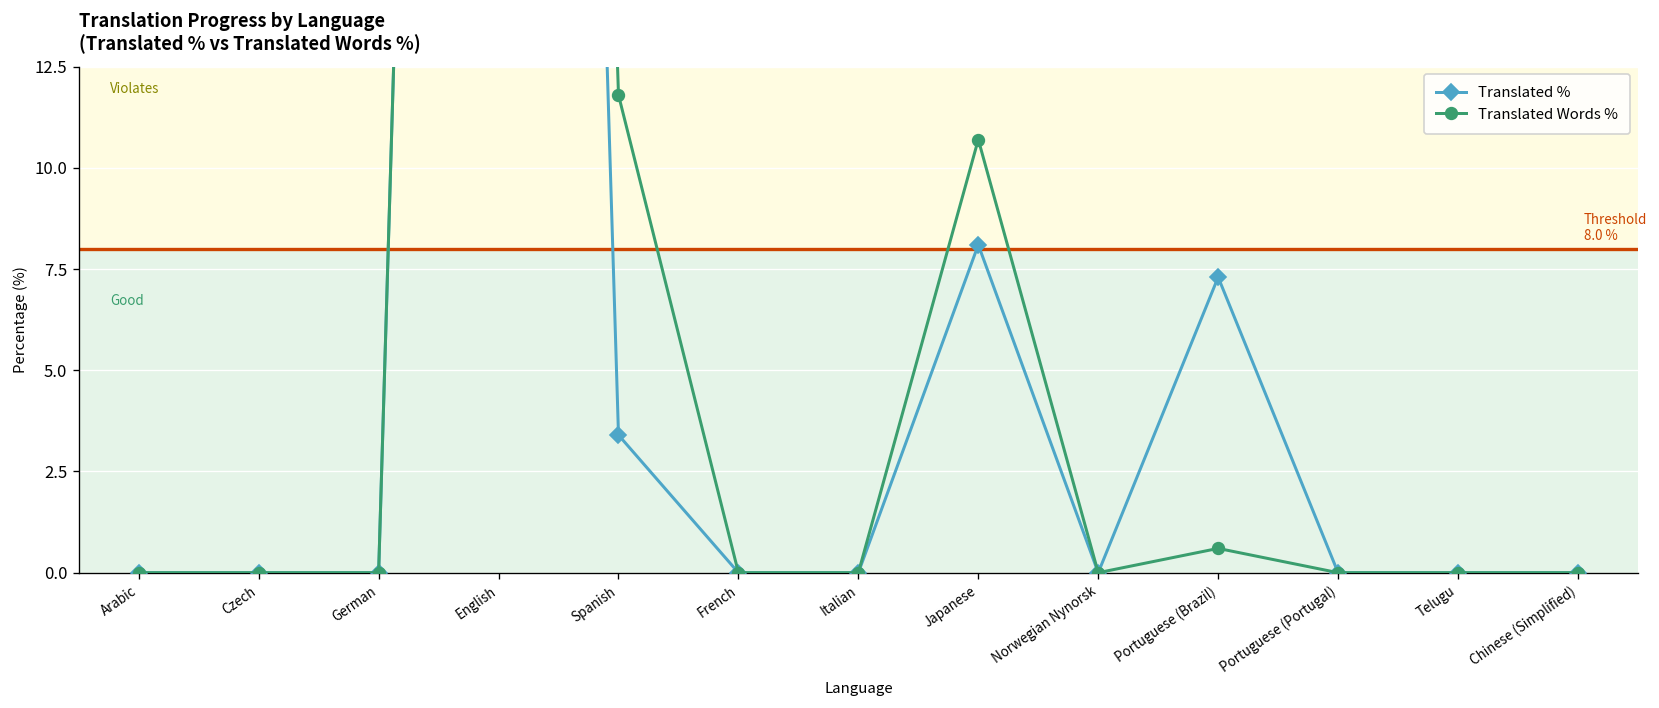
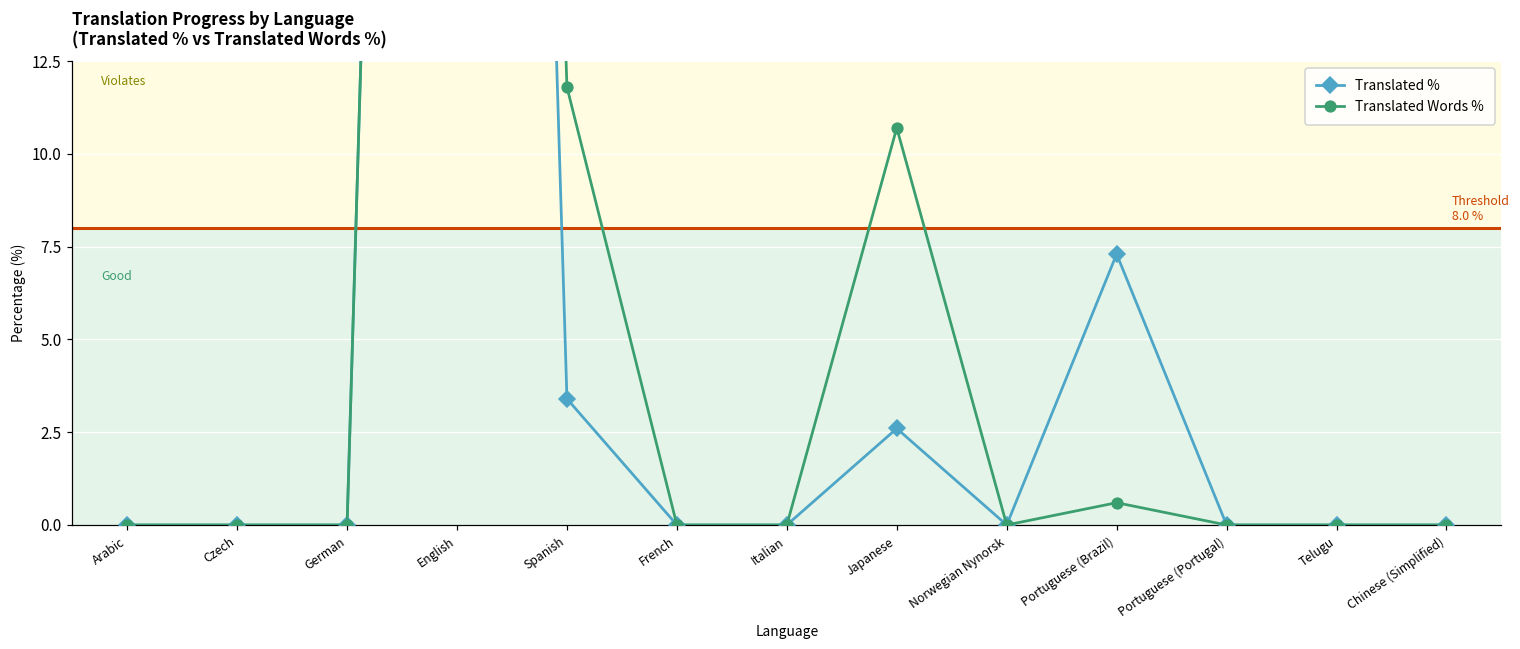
Translated %, Japanese: 8.1 -> 2.6
